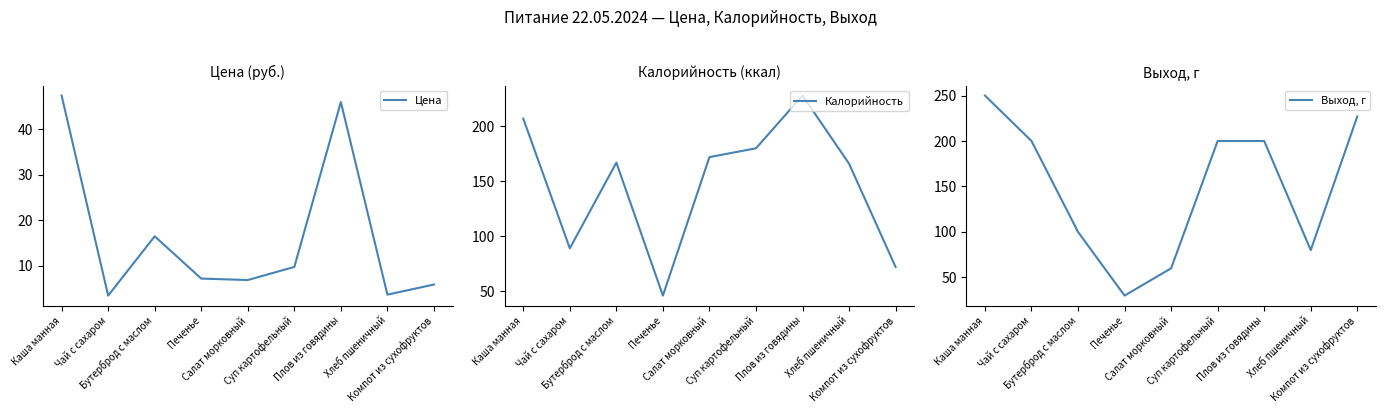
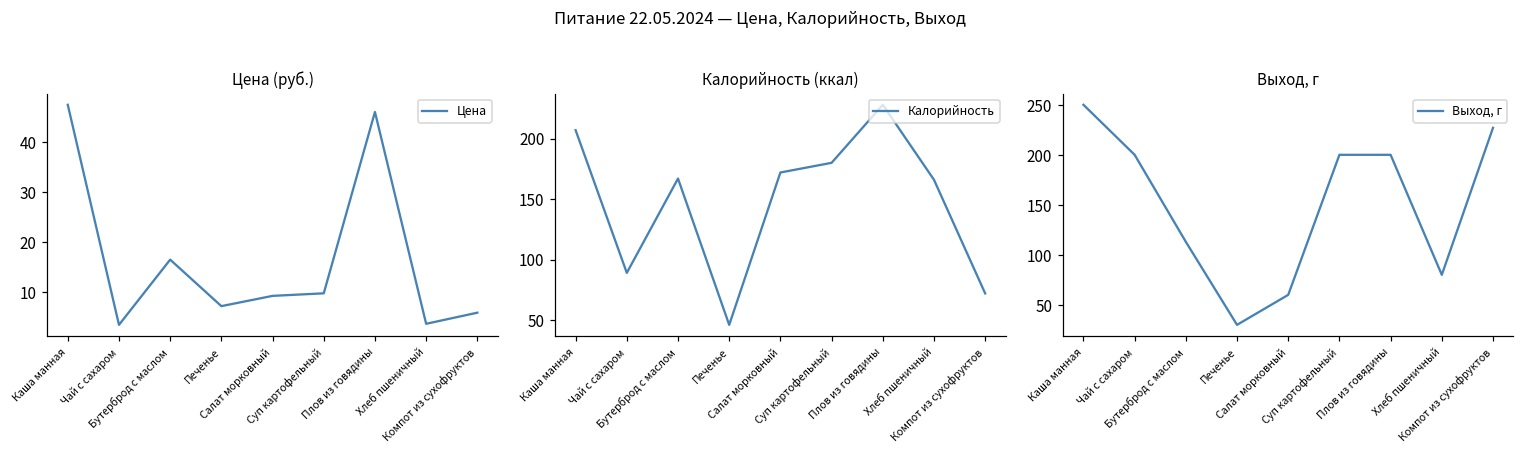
Цена (руб.), Салат морковный: 7 -> 9
Выход, г, Бутерброд с маслом: 100 -> 110
